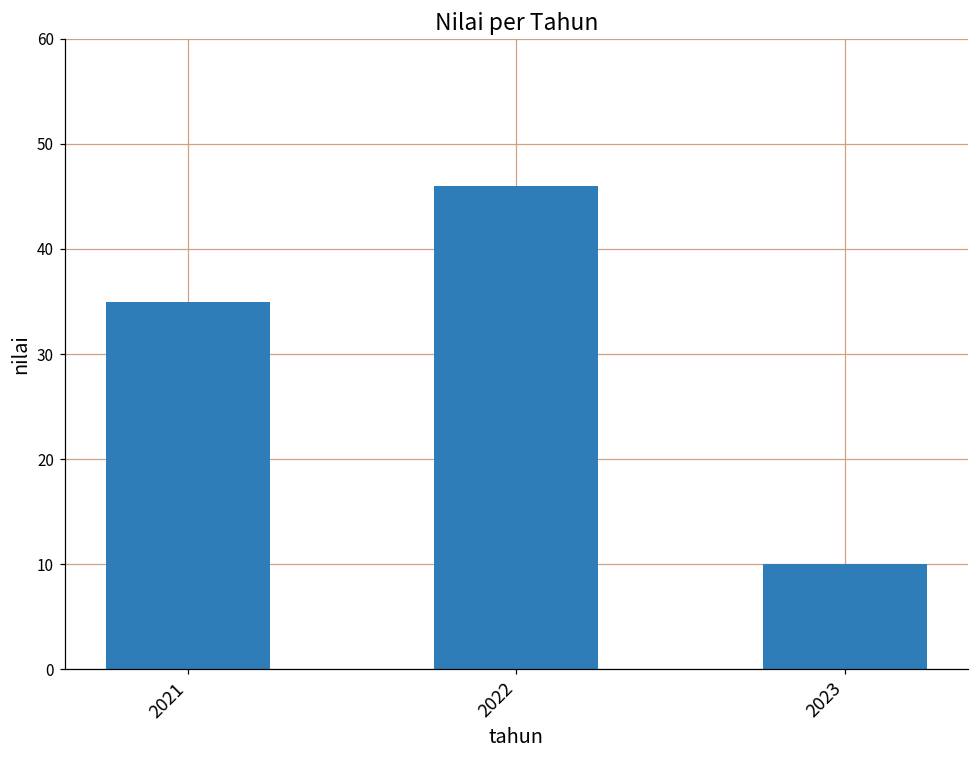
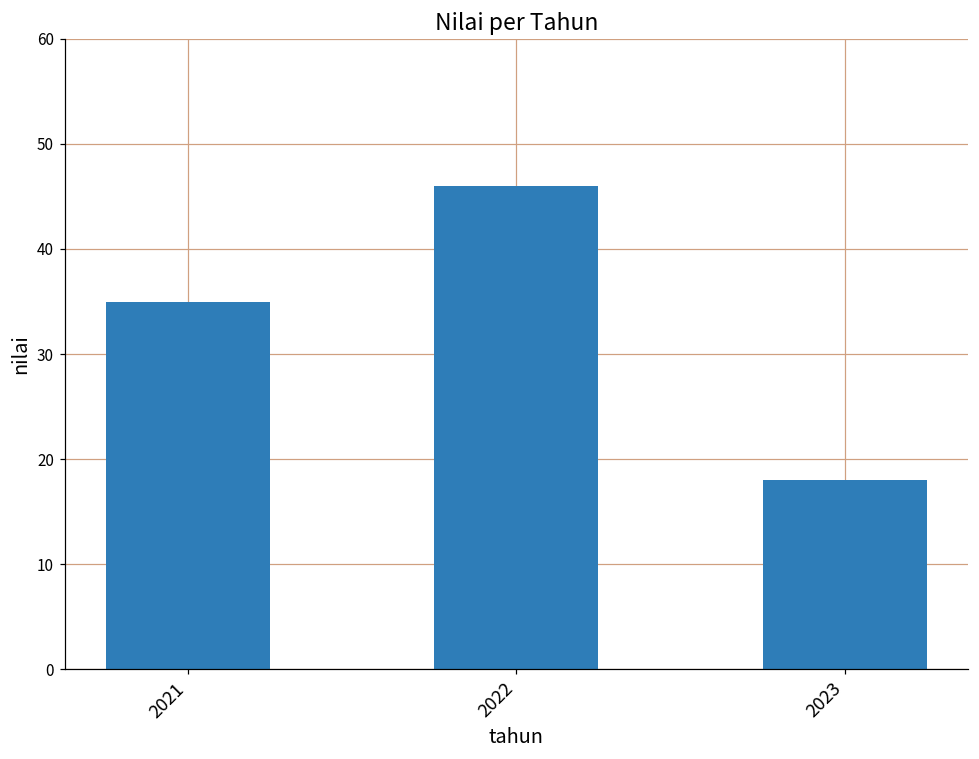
2023: 10 -> 18
